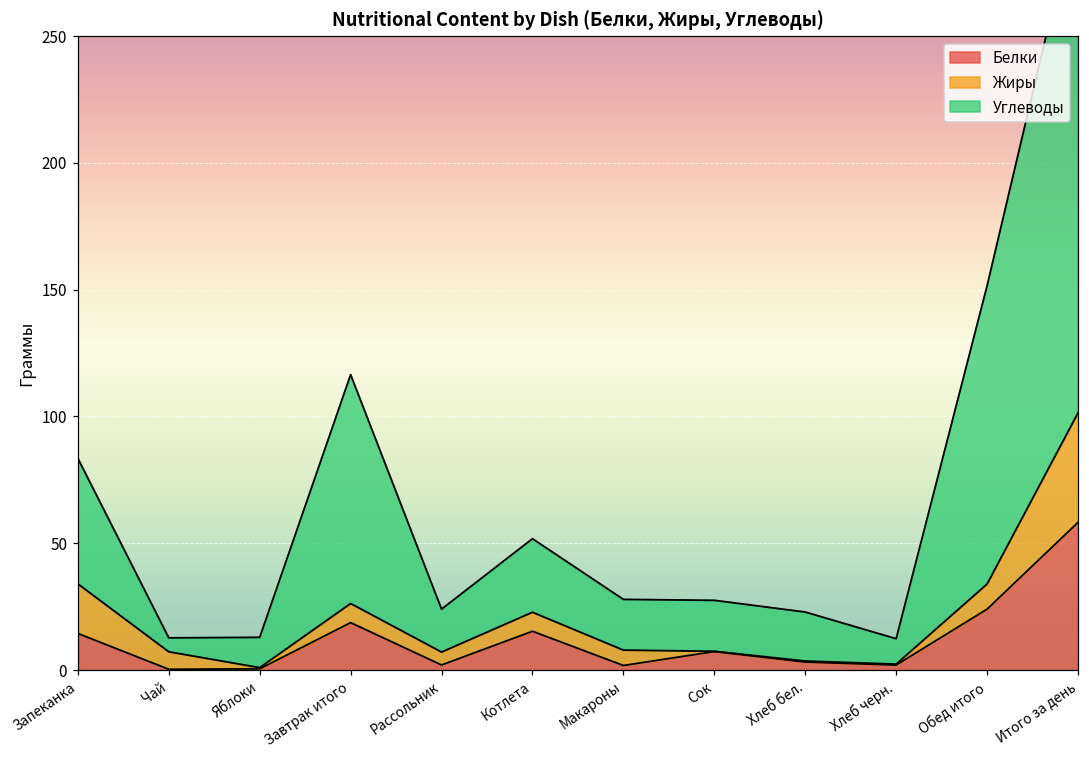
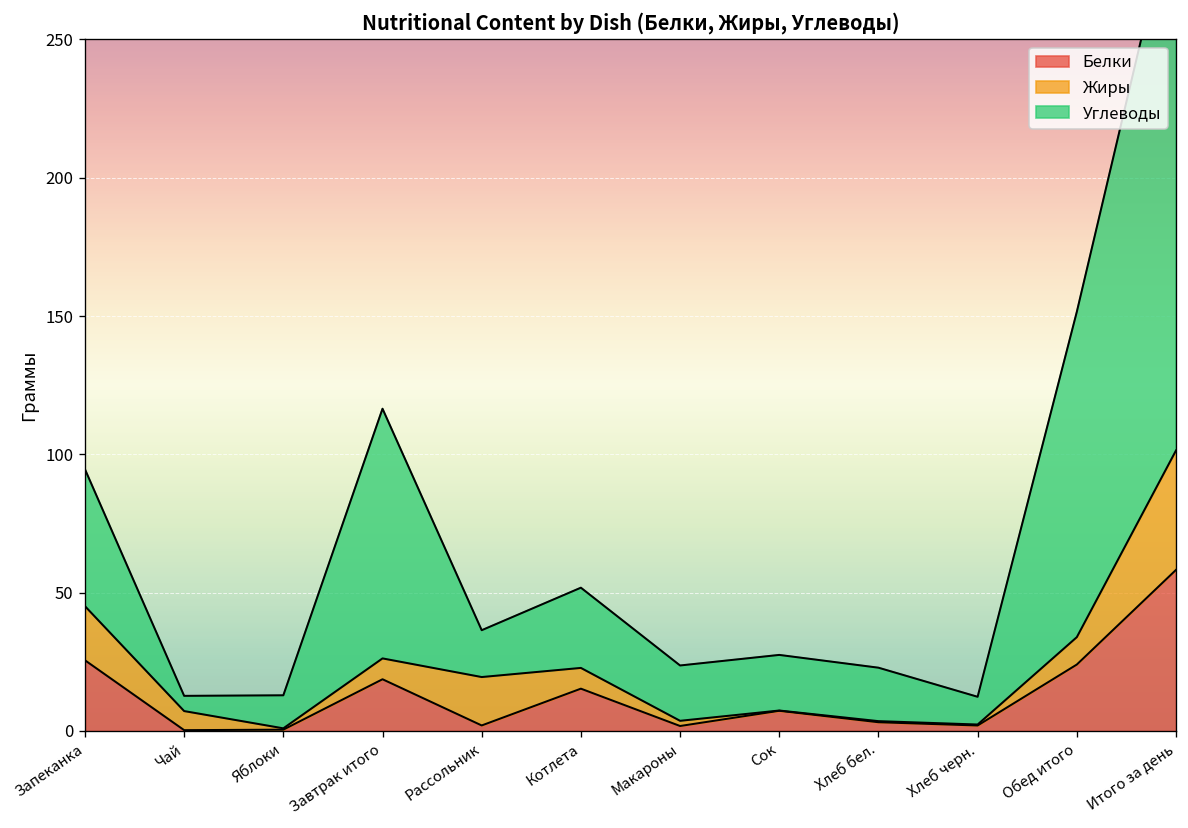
Белки, Запеканка: 14 -> 26
Жиры, Рассольник: 5 -> 18
Жиры, Макароны: 6 -> 2
